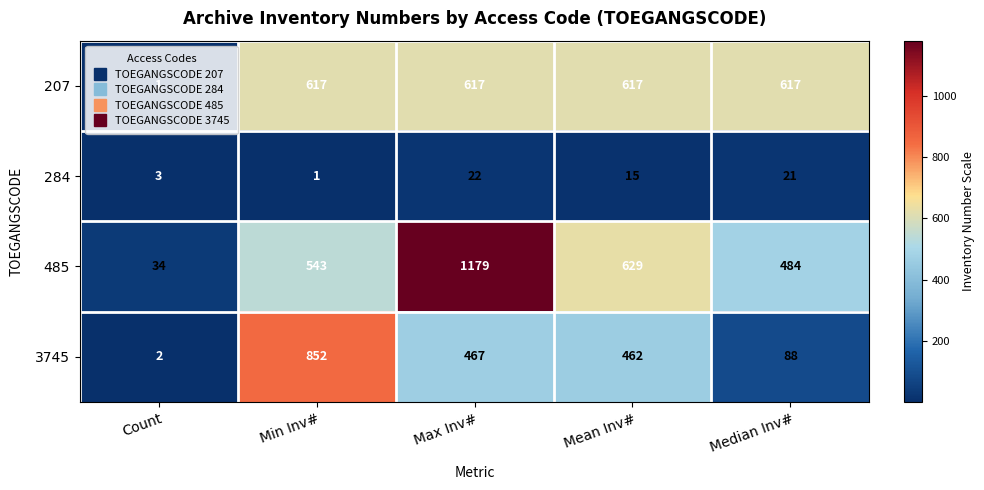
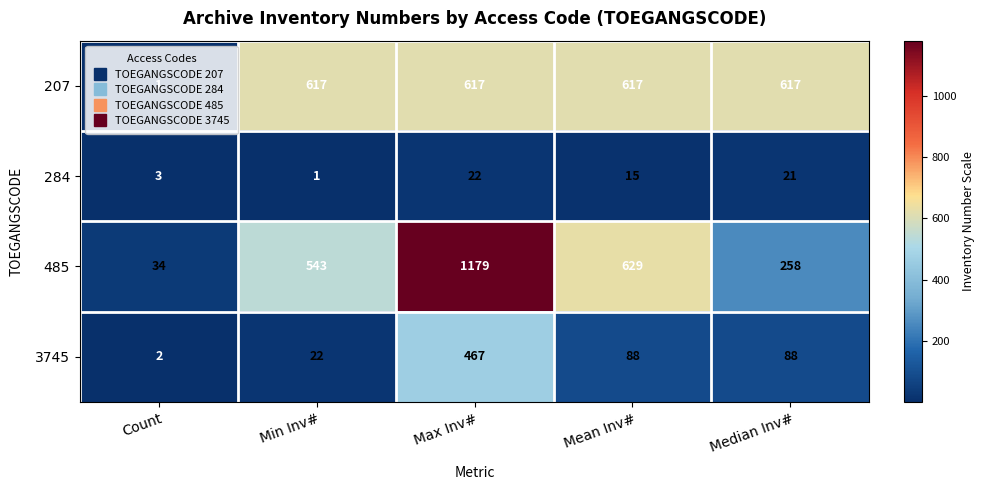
485, Median Inv#: 484 -> 258
3745, Min Inv#: 852 -> 22
3745, Mean Inv#: 462 -> 88
